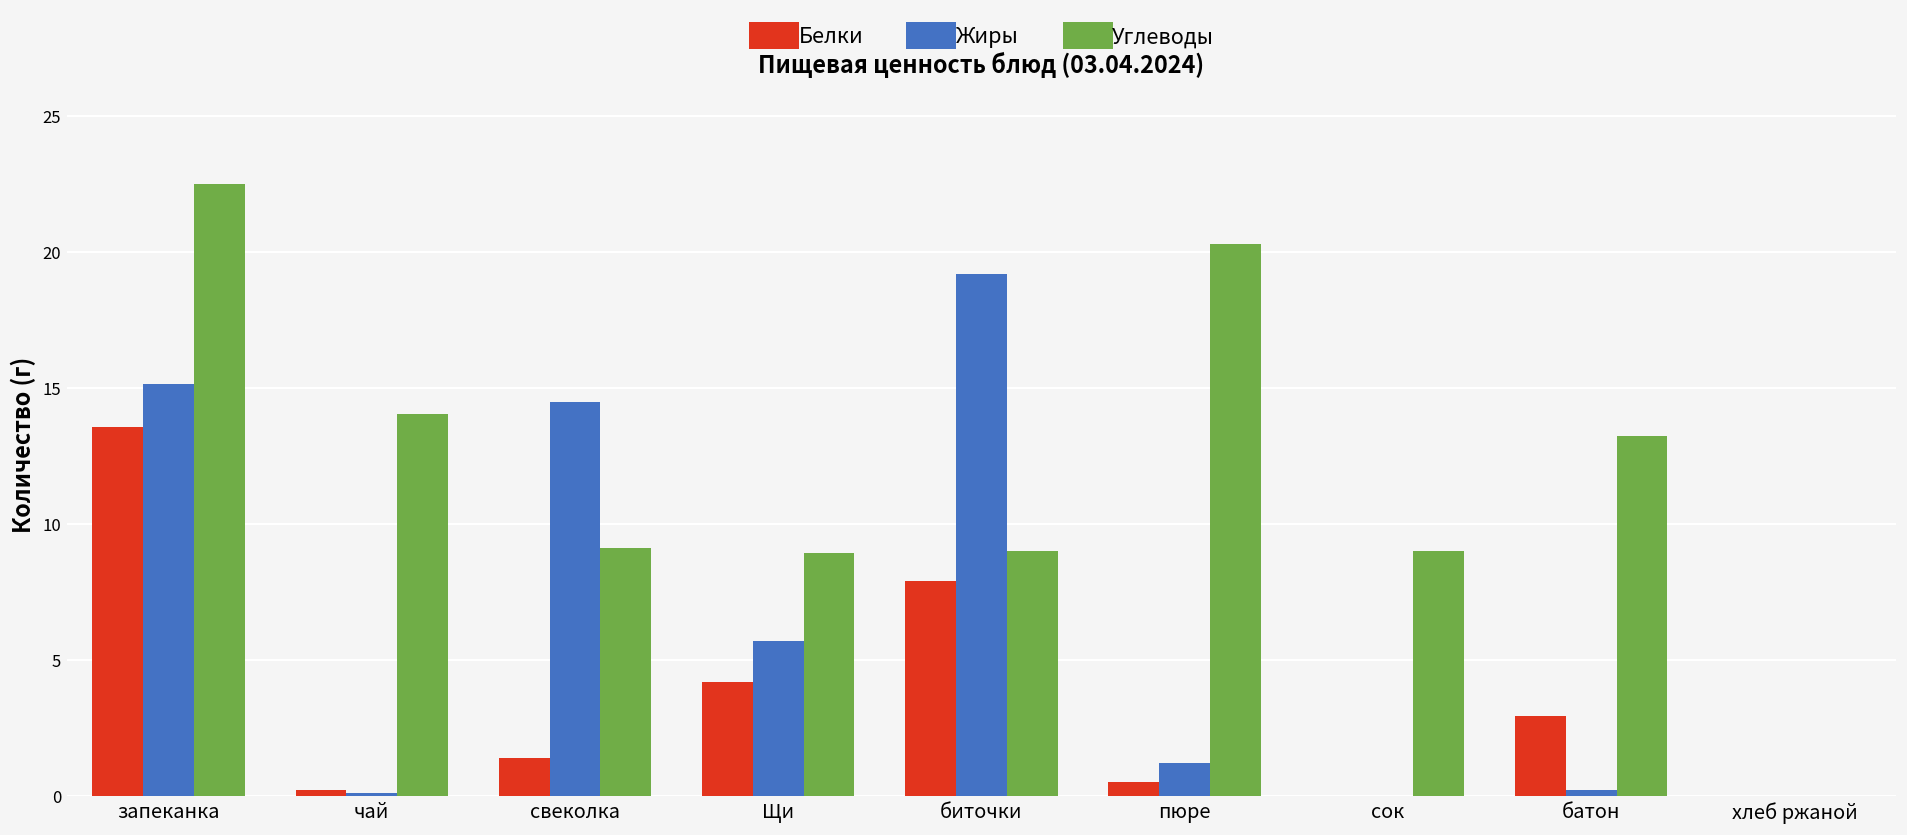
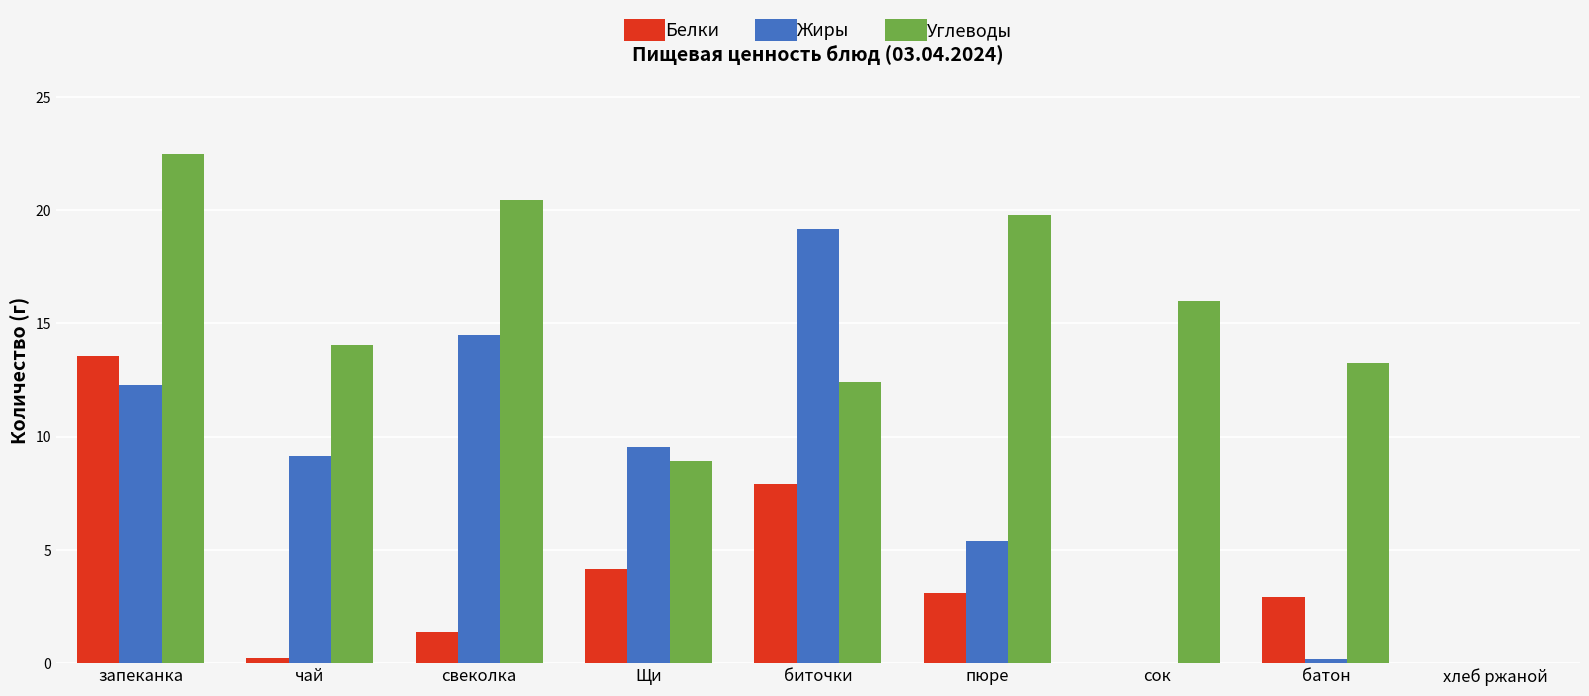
Жиры, запеканка: 15.1 -> 12.3
Жиры, чай: 0.1 -> 9.2
Углеводы, свеколка: 9.1 -> 20.4
Жиры, Щи: 5.7 -> 9.6
Углеводы, биточки: 9.0 -> 12.4
Белки, пюре: 0.5 -> 3.1
Жиры, пюре: 1.2 -> 5.4
Углеводы, пюре: 20.3 -> 19.8
Углеводы, сок: 9 -> 16
